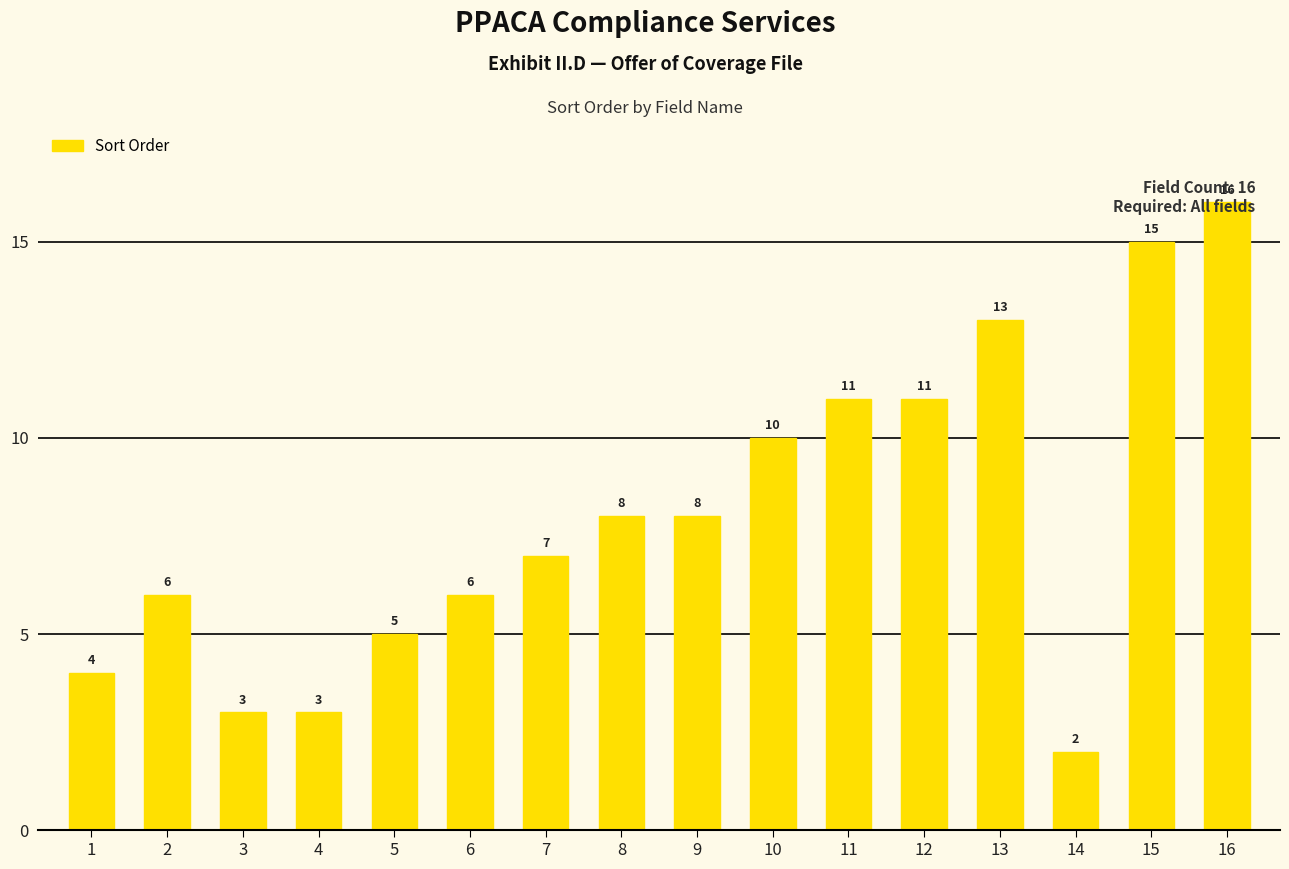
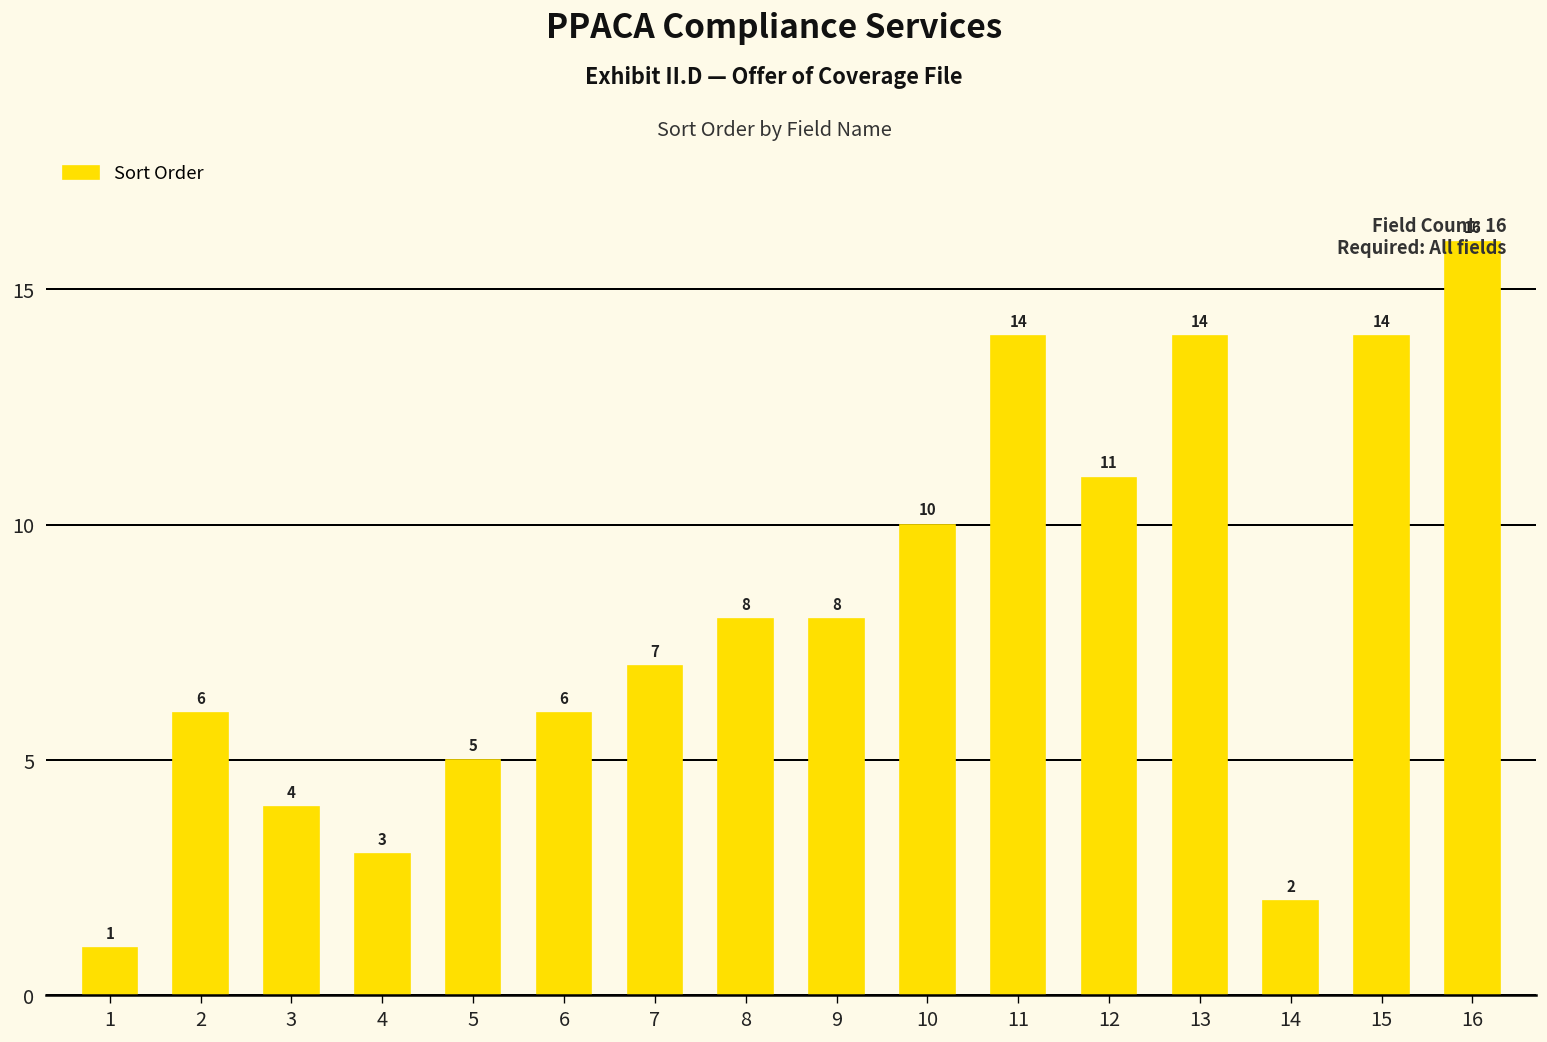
1: 4 -> 1
3: 3 -> 4
11: 11 -> 14
13: 13 -> 14
15: 15 -> 14
